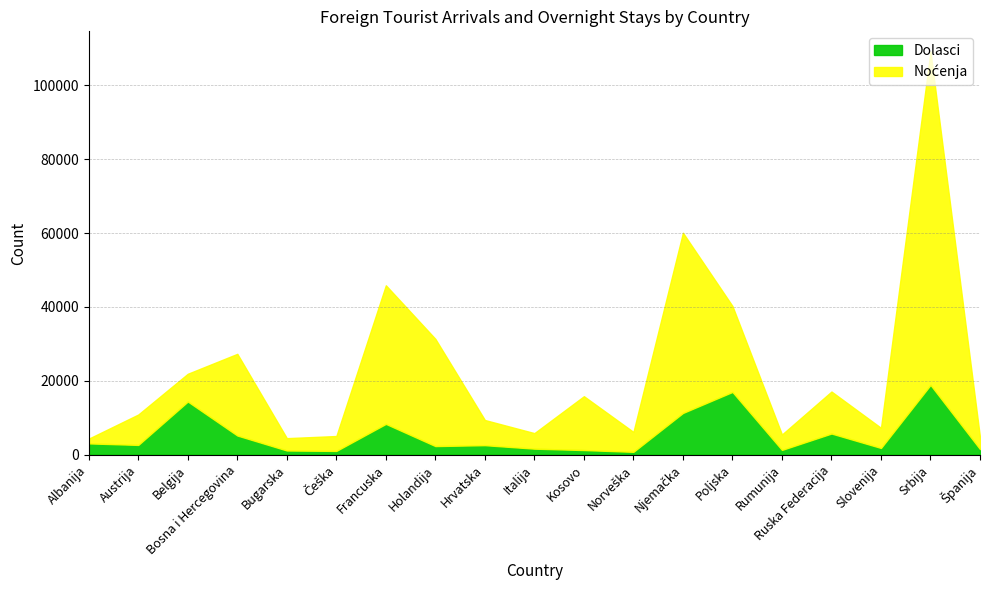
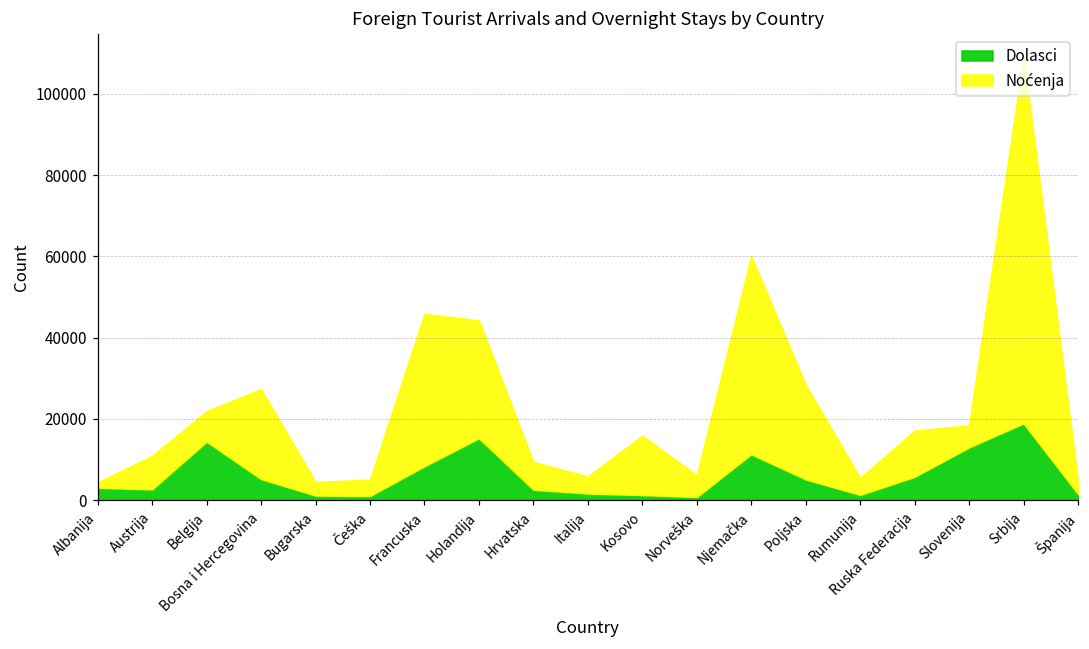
Dolasci, Holandija: 2000 -> 15000
Dolasci, Poljska: 17000 -> 5000
Dolasci, Slovenija: 2000 -> 13000
